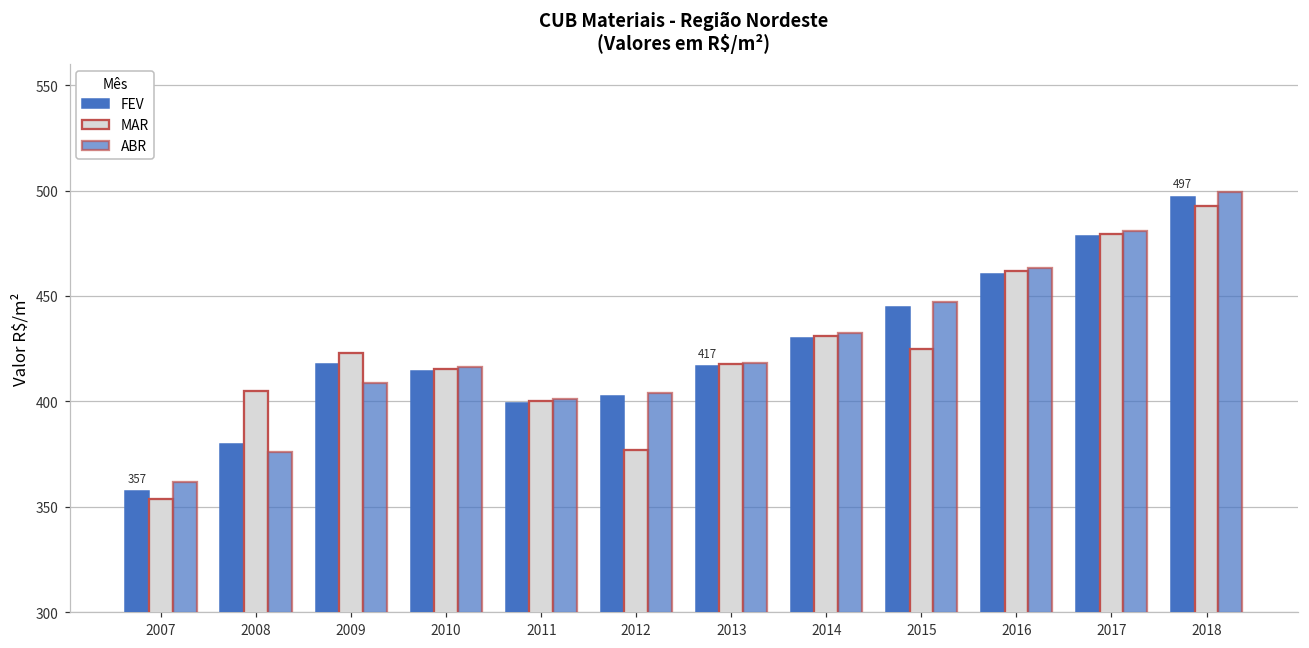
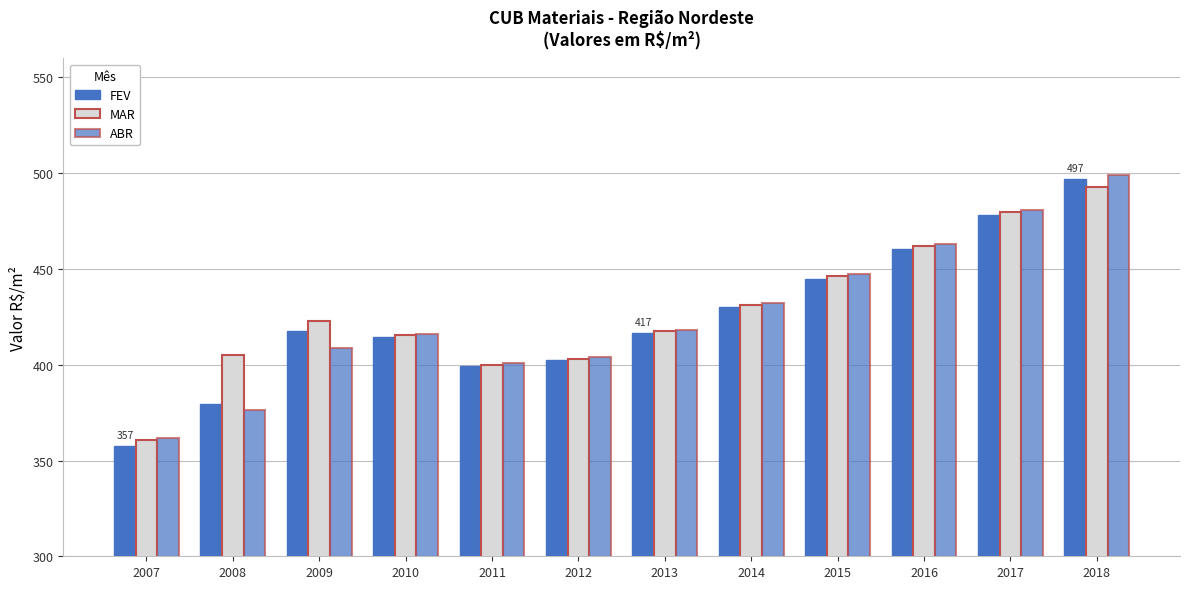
MAR, 2007: 353 -> 360
MAR, 2012: 377 -> 403
MAR, 2015: 425 -> 446
